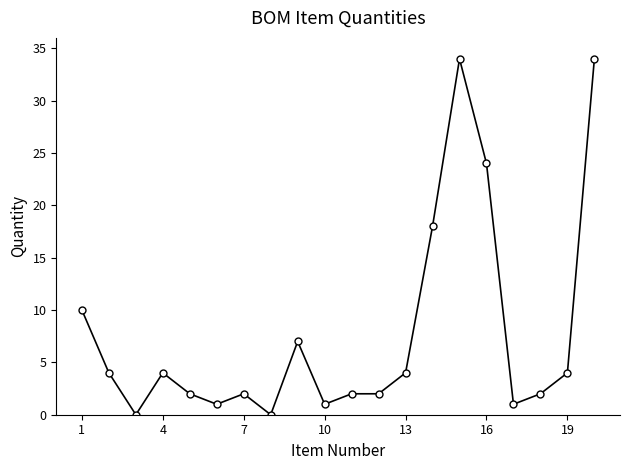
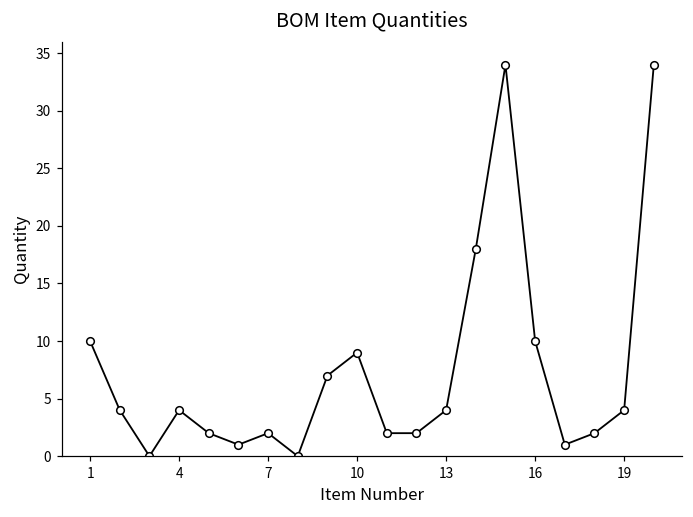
10: 1 -> 9
16: 24 -> 10
